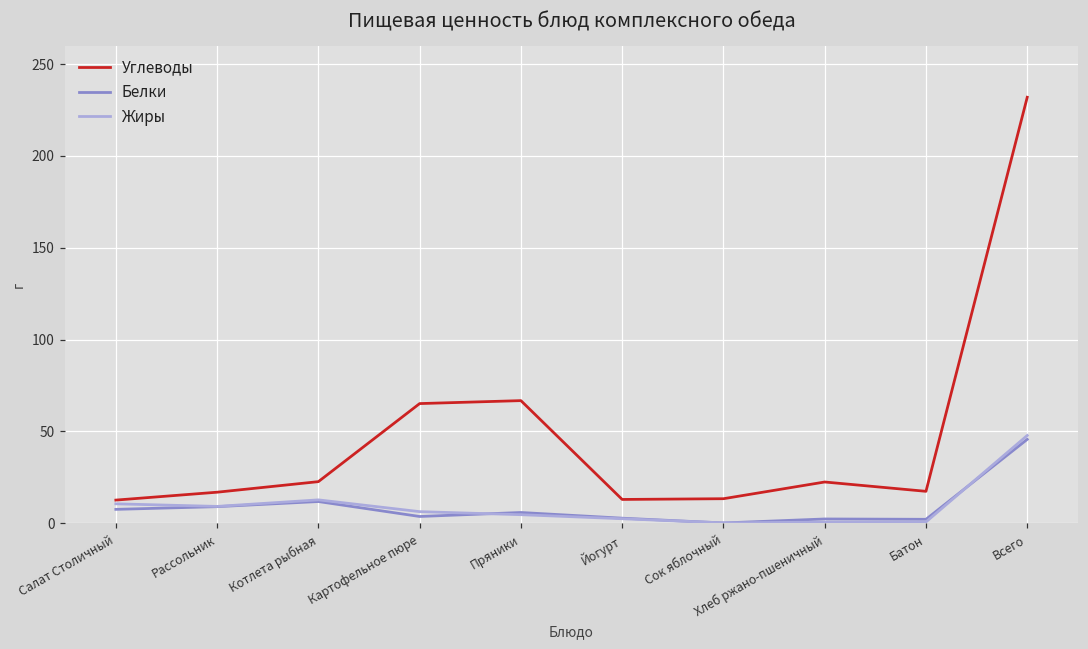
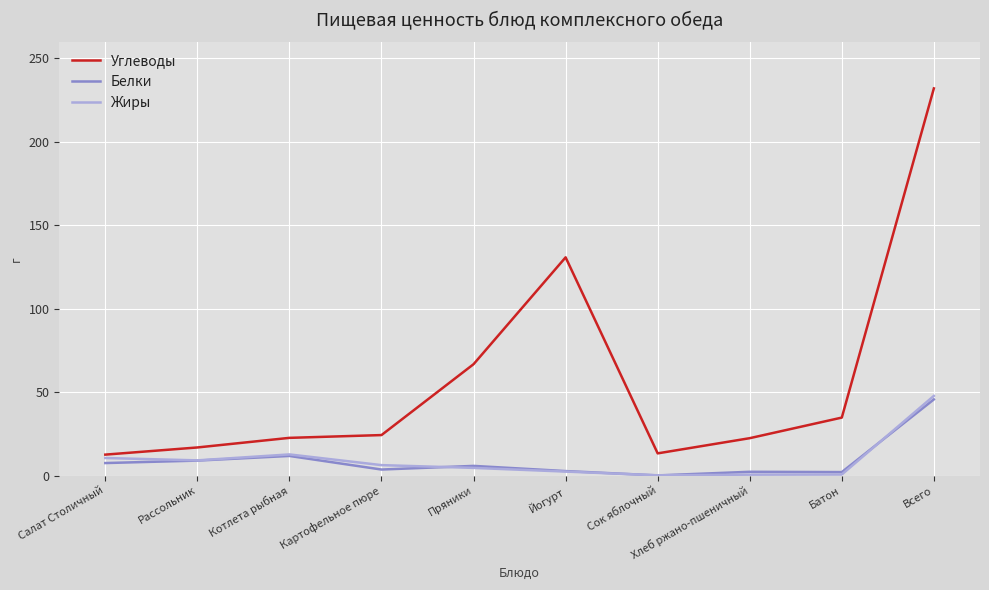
Углеводы, Картофельное пюре: 65 -> 24
Углеводы, Йогурт: 13 -> 131
Углеводы, Батон: 17 -> 35
